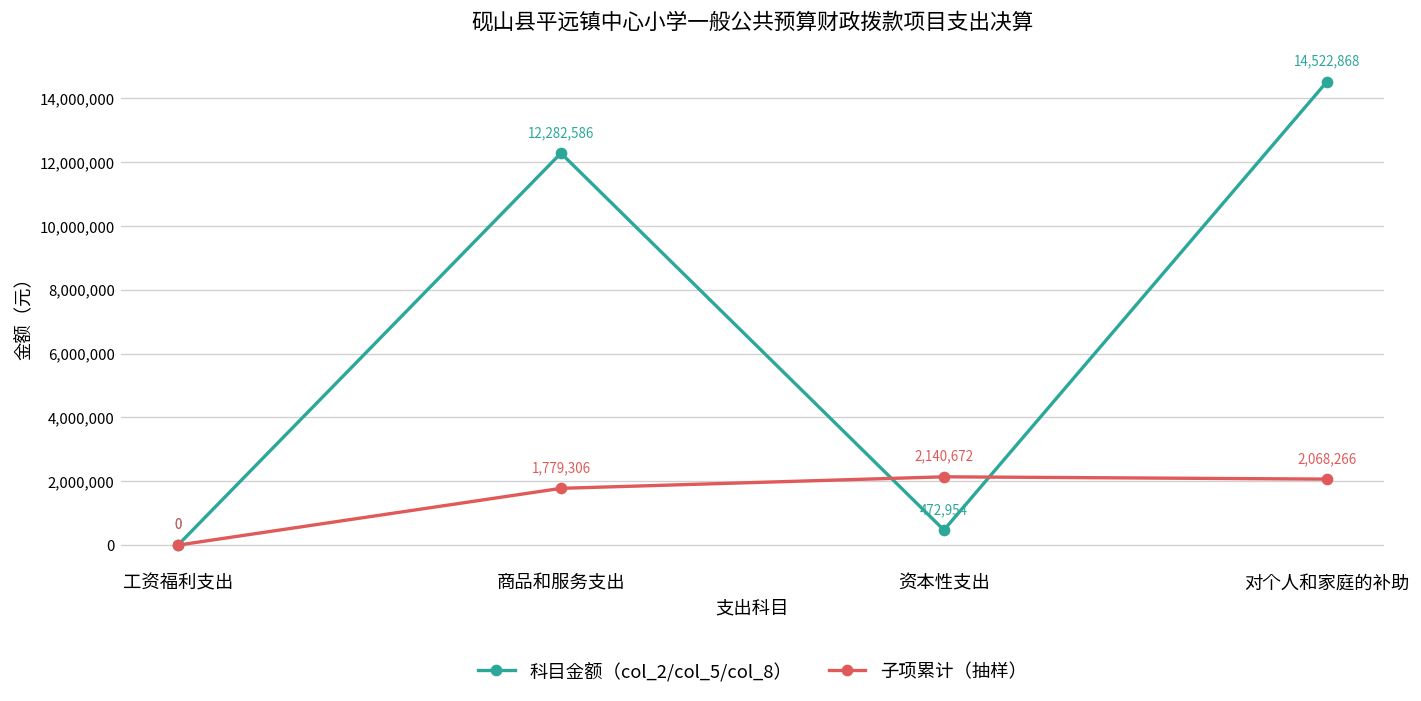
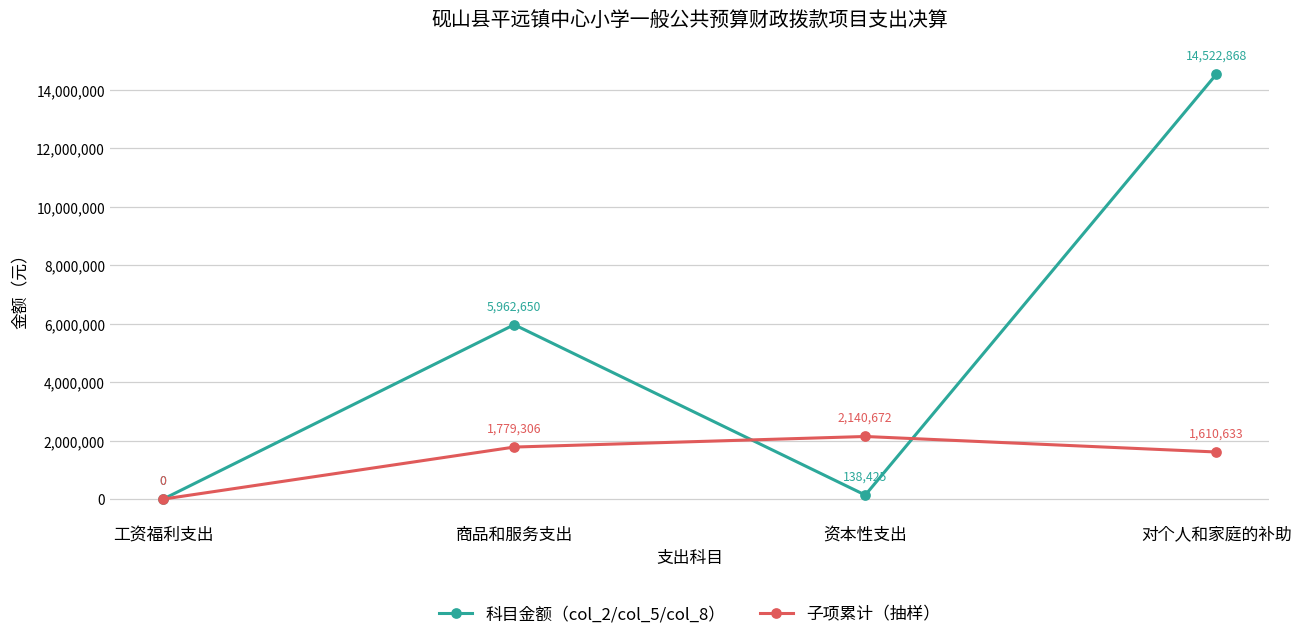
科目金额（col_2/col_5/col_8）, 商品和服务支出: 12,282,586 -> 5,962,650
科目金额（col_2/col_5/col_8）, 资本性支出: 472,954 -> 138,425
子项累计（抽样）, 对个人和家庭的补助: 2,068,266 -> 1,610,633
